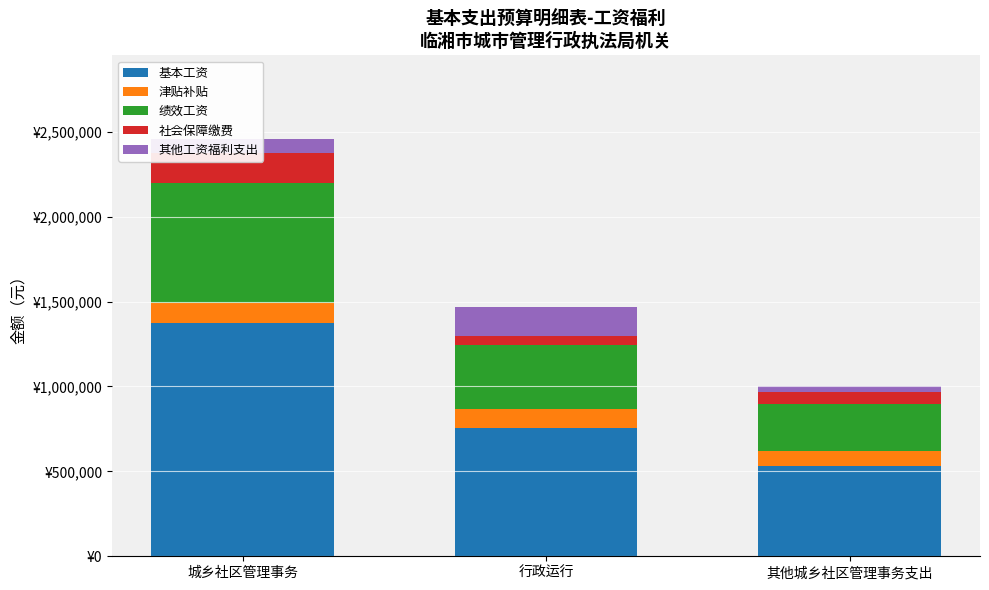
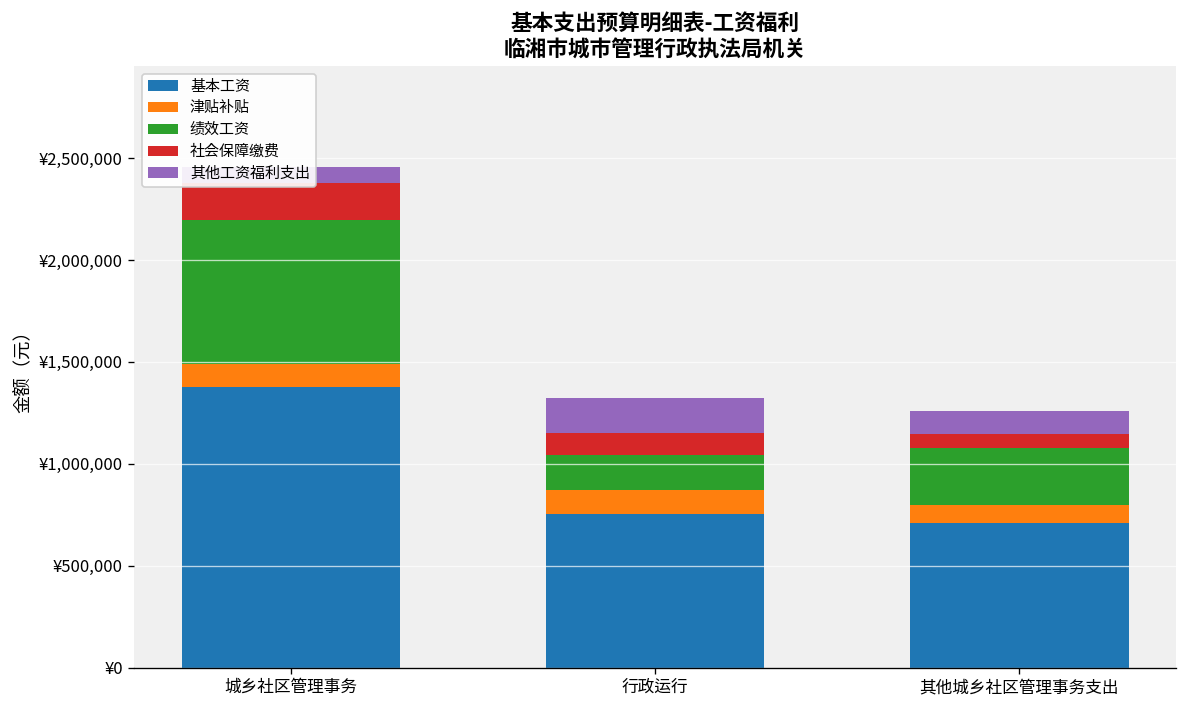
绩效工资, 行政运行: ¥370,000 -> ¥170,000
社会保障缴费, 行政运行: ¥60,000 -> ¥110,000
基本工资, 其他城乡社区管理事务支出: ¥530,000 -> ¥710,000
其他工资福利支出, 其他城乡社区管理事务支出: ¥30,000 -> ¥110,000
